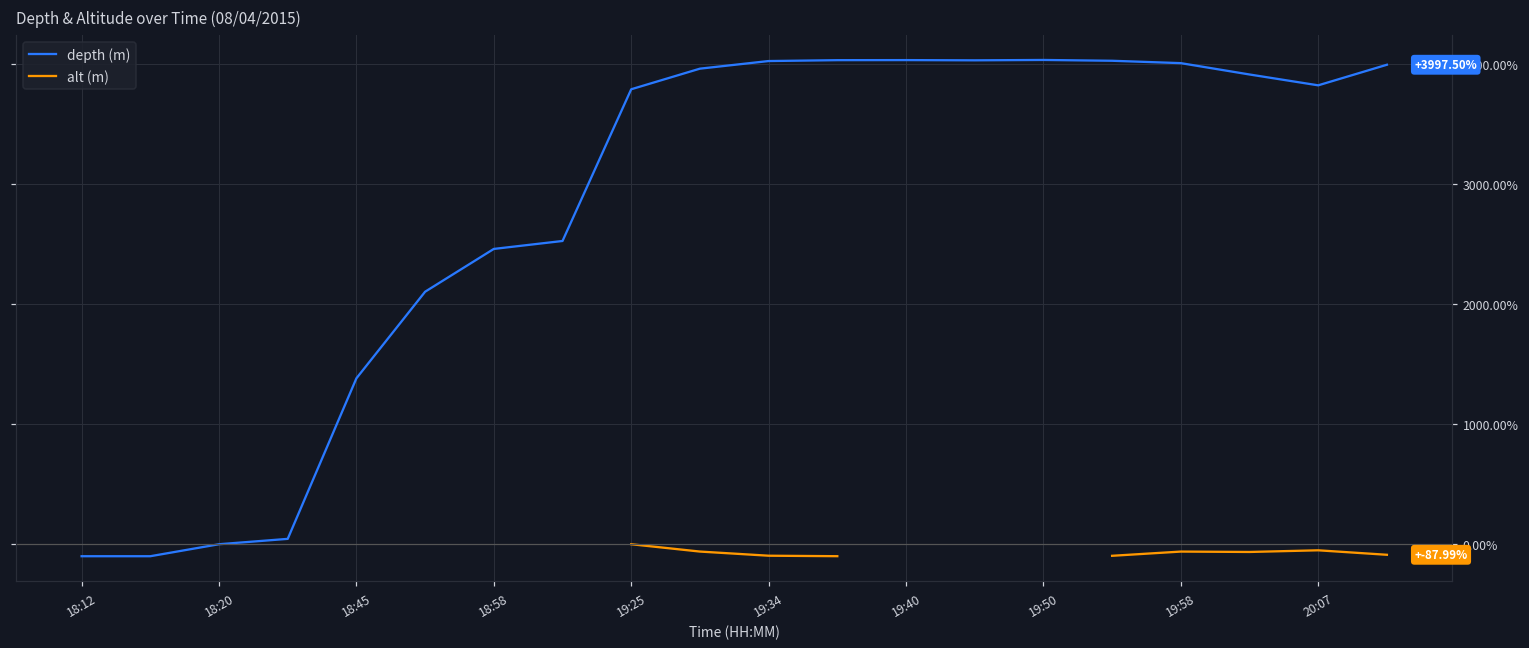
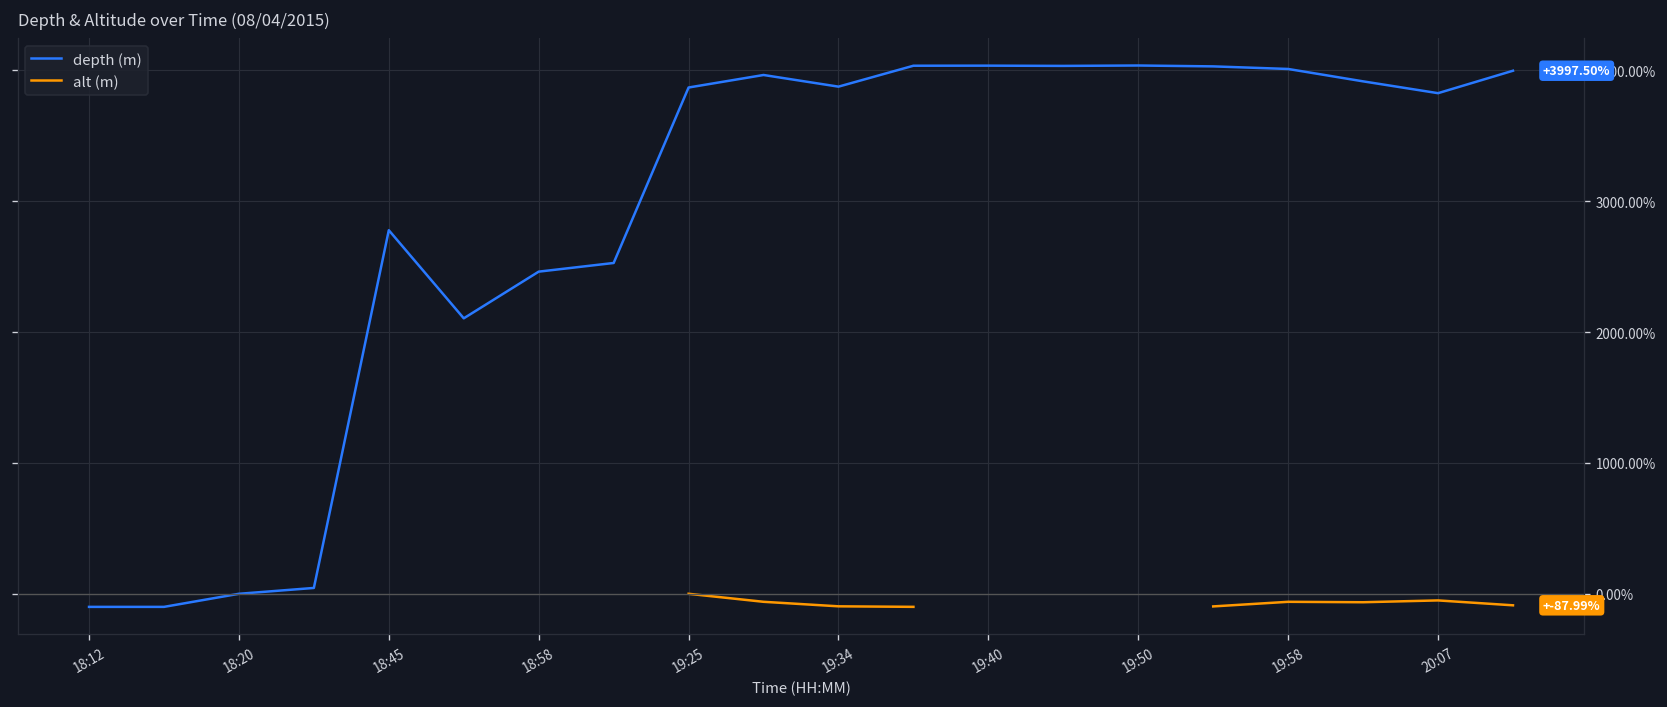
depth (m), 18:45: 1380% -> 2780%
depth (m), 19:25: 3790% -> 3870%
depth (m), 19:34: 4030% -> 3880%
